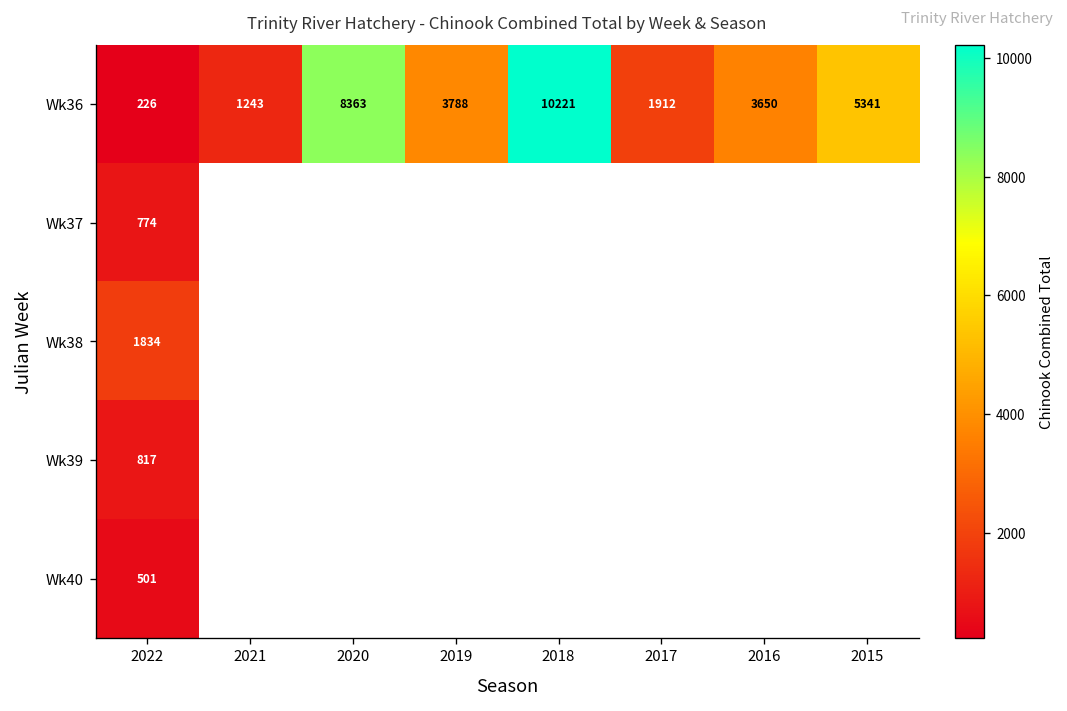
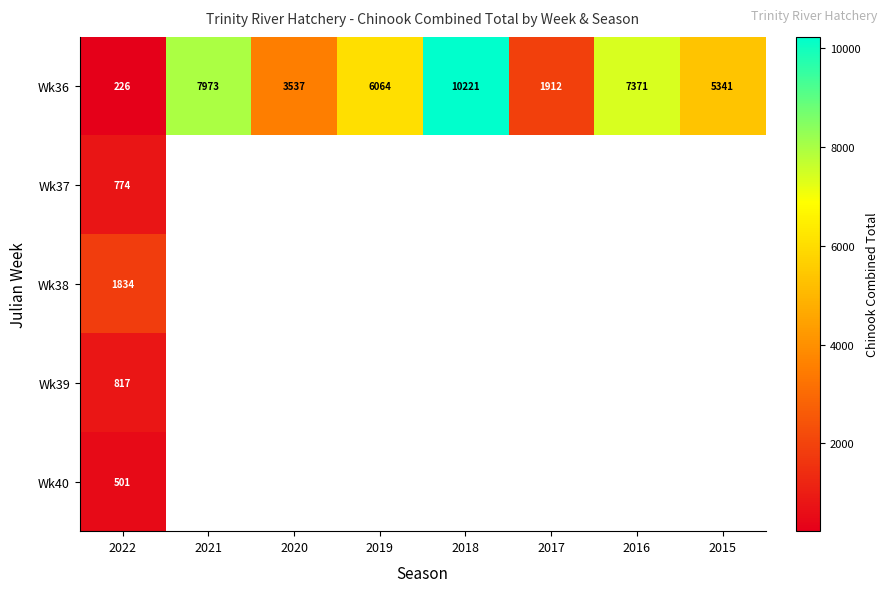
Wk36, 2021: 1243 -> 7973
Wk36, 2020: 8363 -> 3537
Wk36, 2019: 3788 -> 6064
Wk36, 2016: 3650 -> 7371
